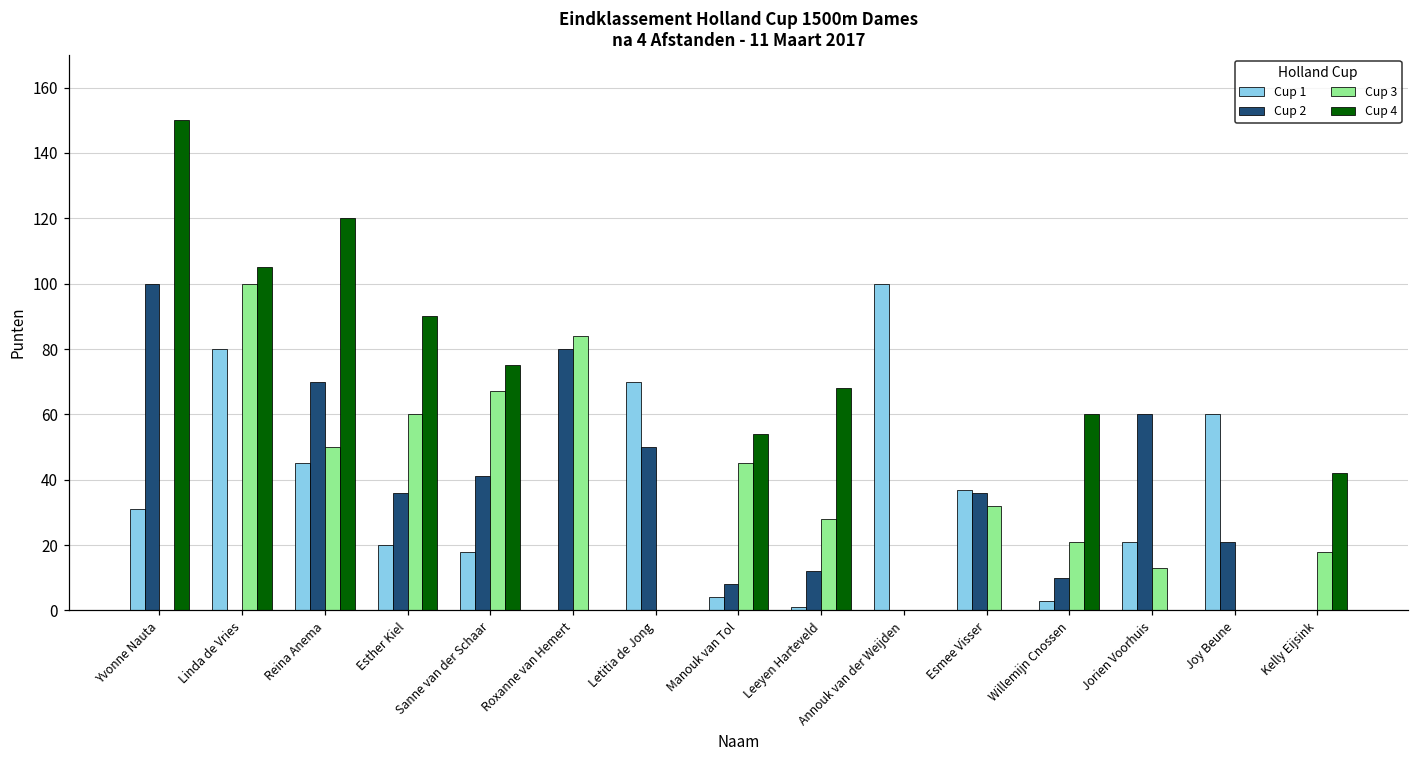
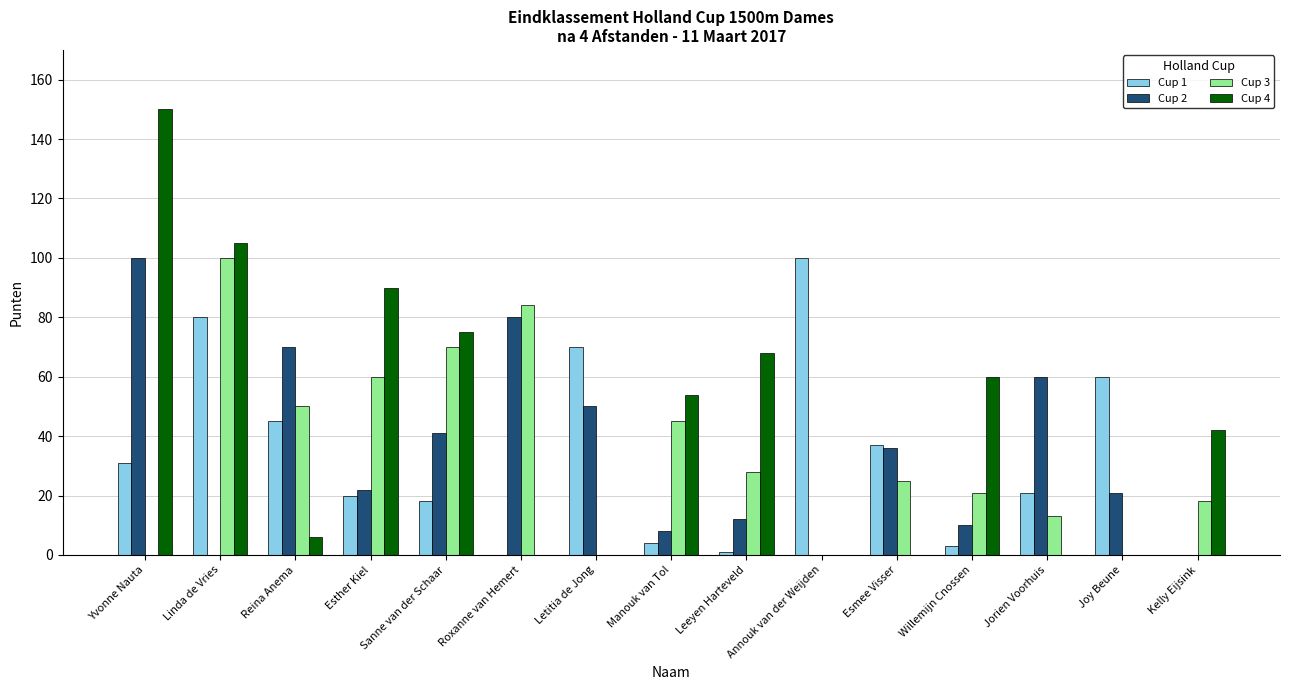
Cup 4, Reina Anema: 120 -> 6
Cup 2, Esther Kiel: 36 -> 22
Cup 3, Sanne van der Schaar: 67 -> 70
Cup 3, Esmee Visser: 32 -> 25
